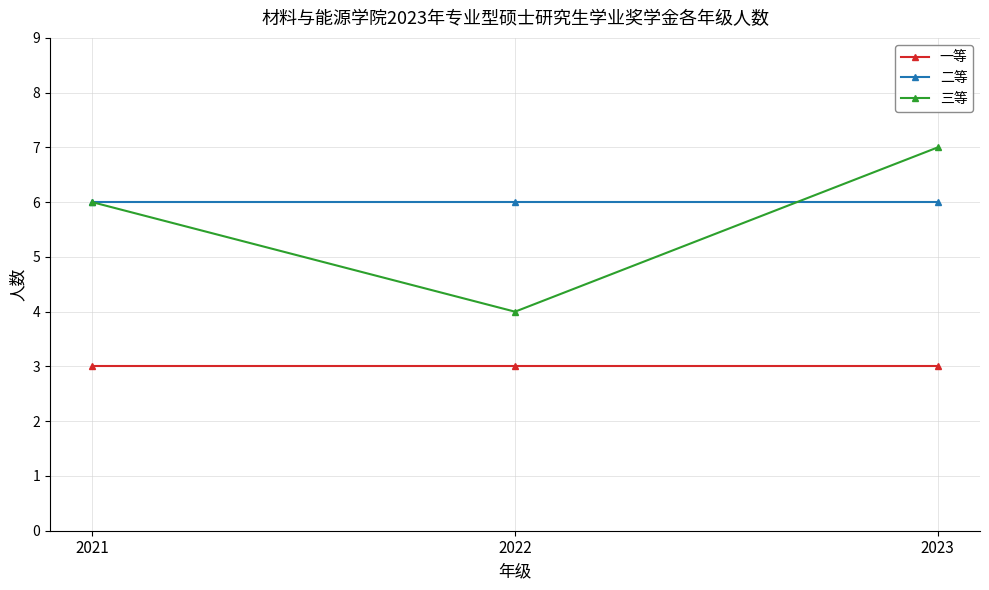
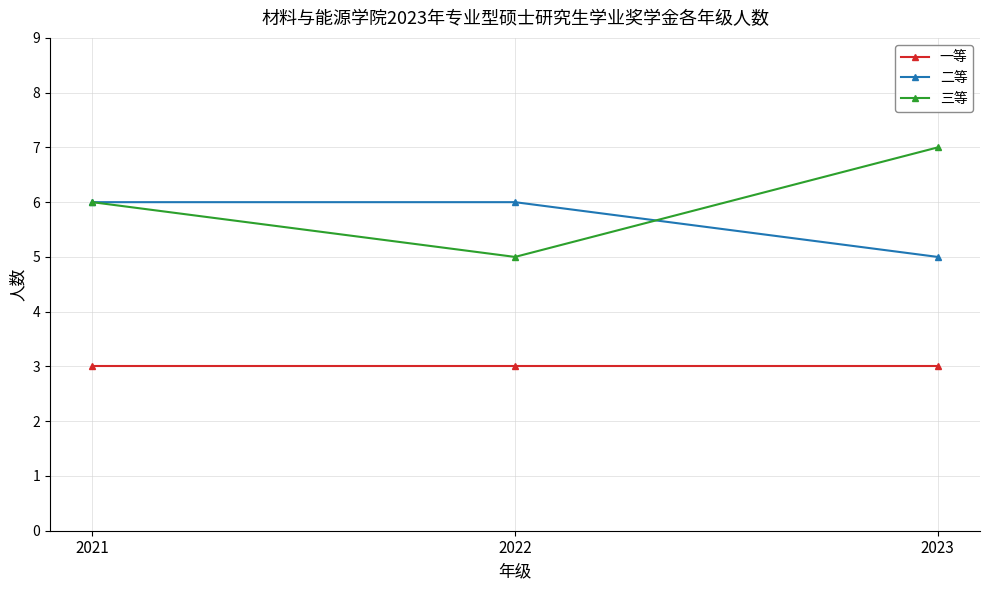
三等, 2022: 4 -> 5
二等, 2023: 6 -> 5
